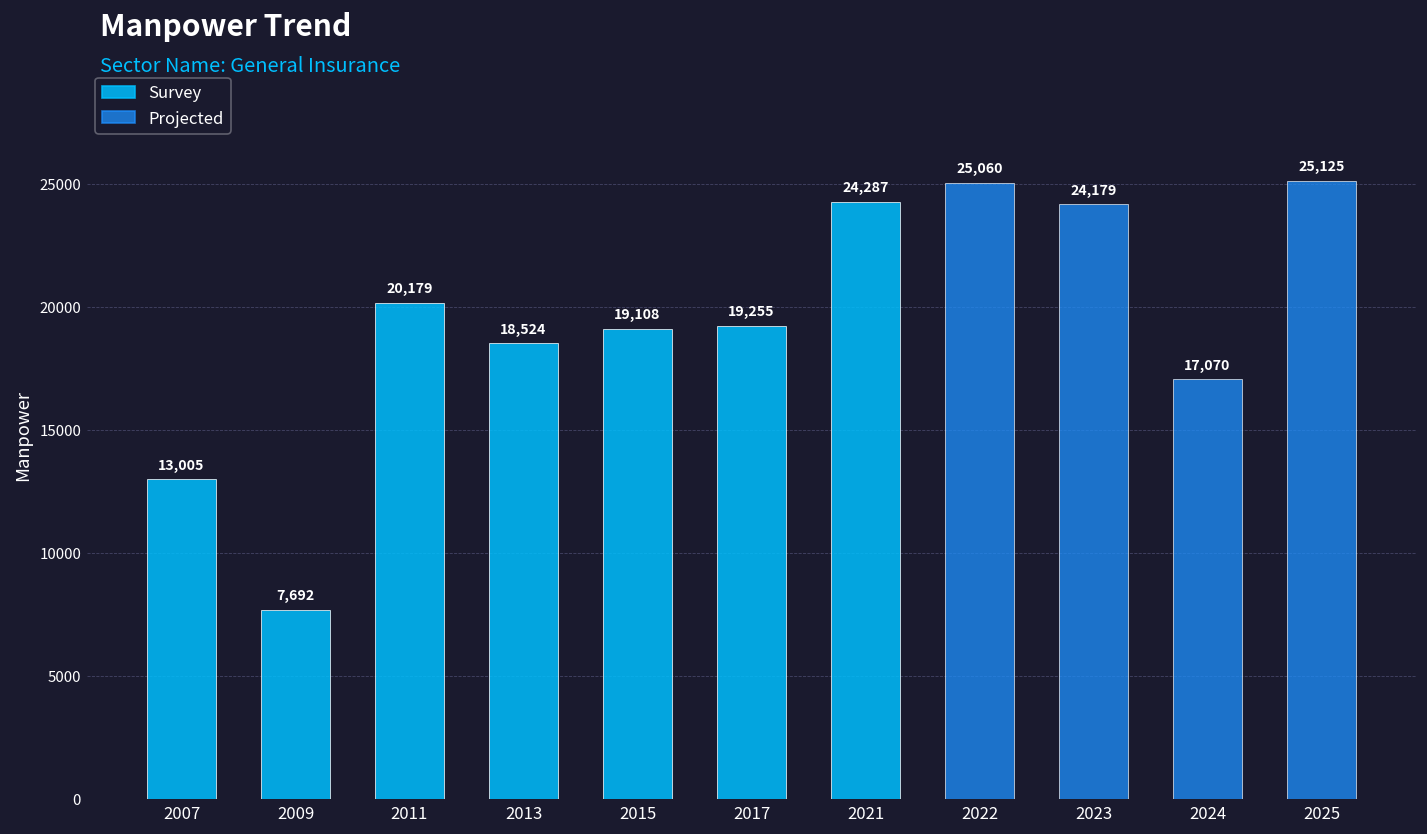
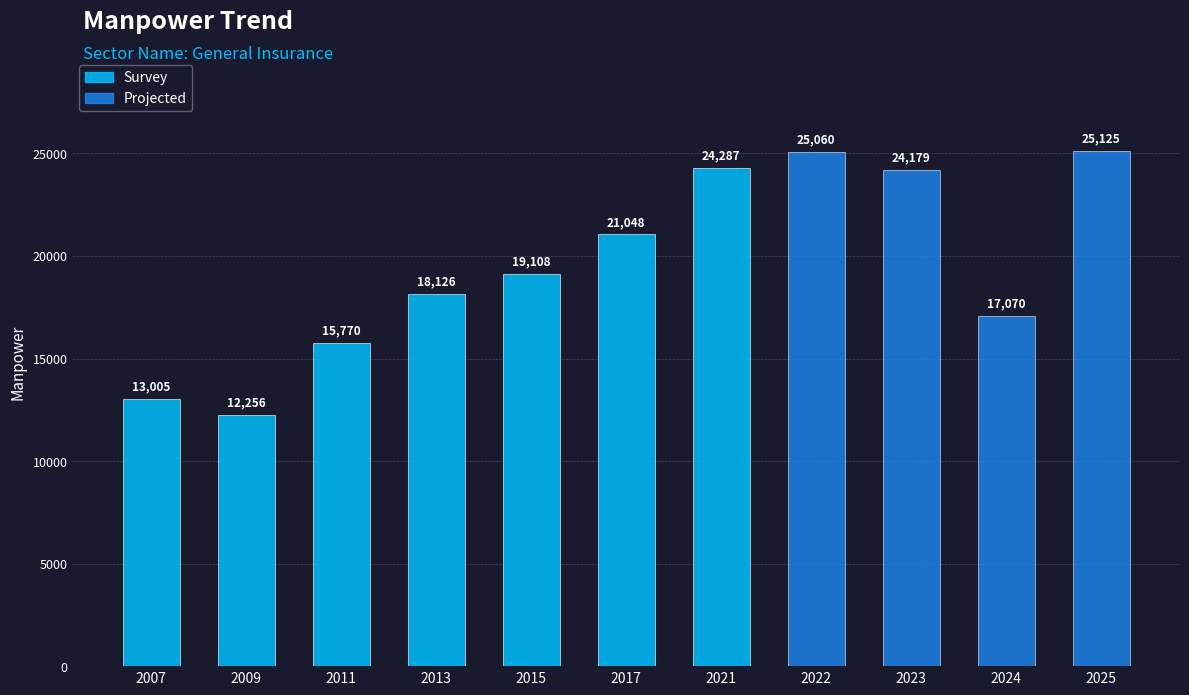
2009: 7,692 -> 12,256
2011: 20,179 -> 15,770
2013: 18,524 -> 18,126
2017: 19,255 -> 21,048
